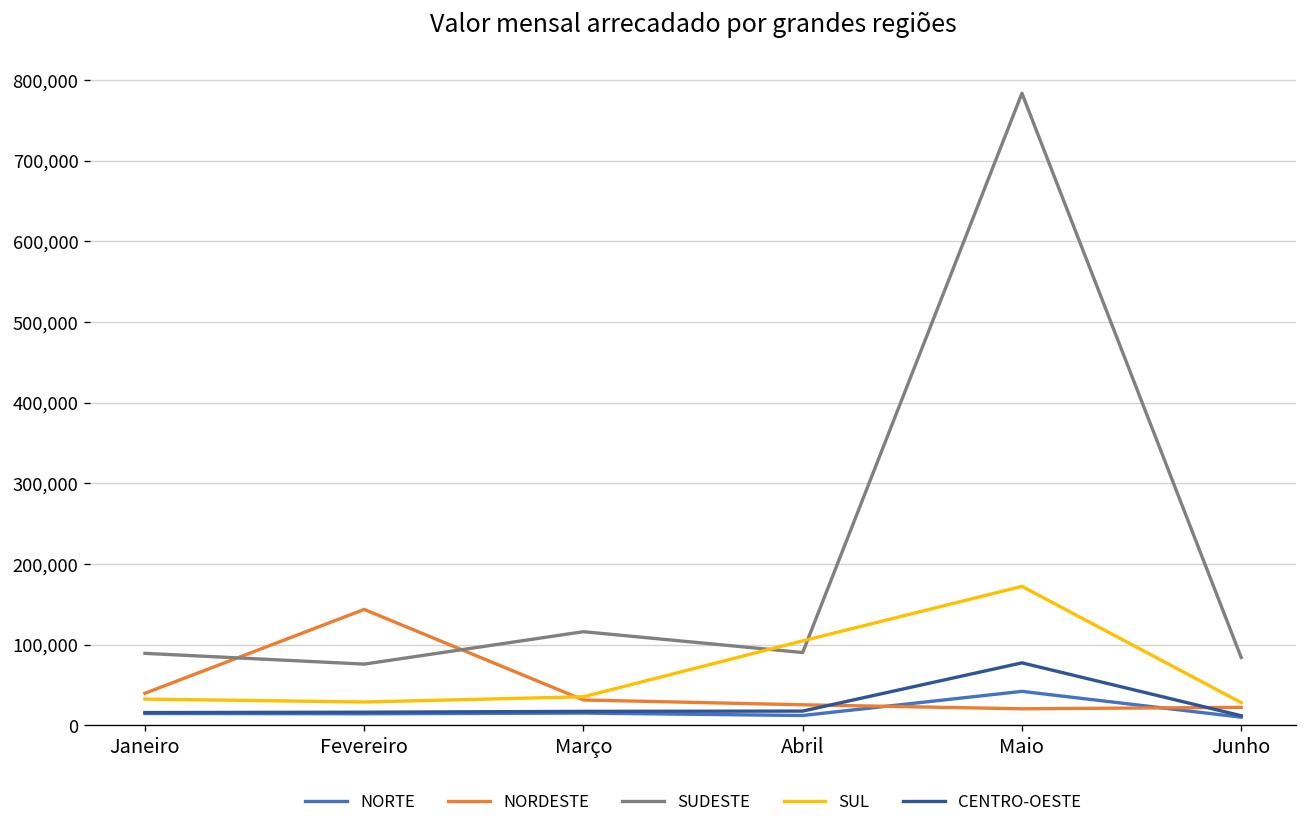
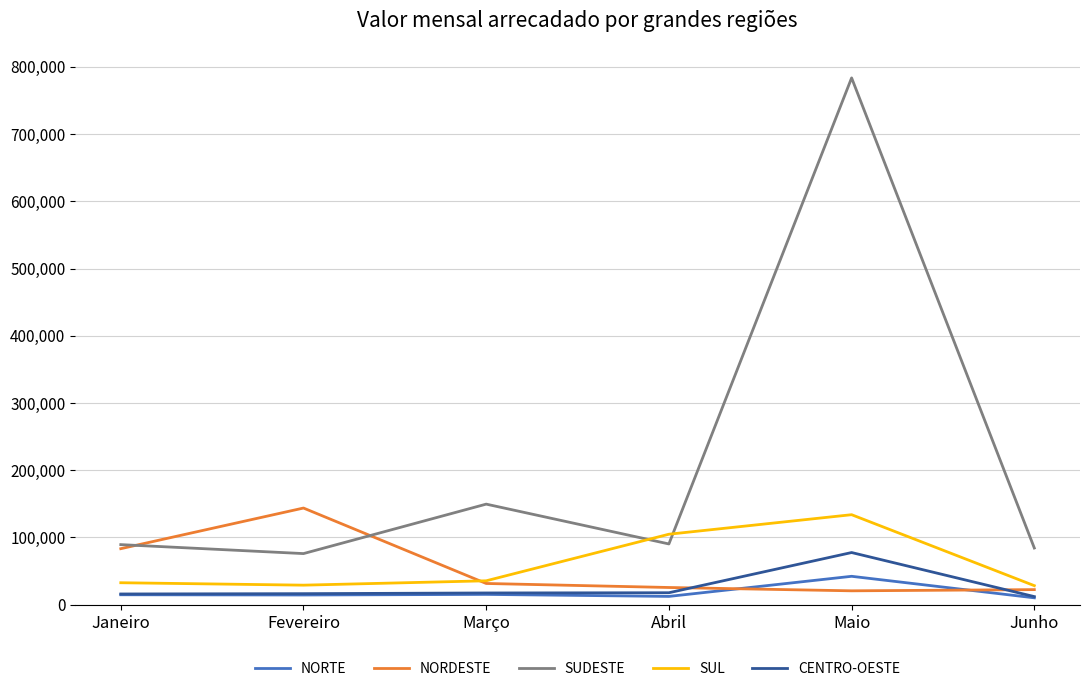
NORDESTE, Janeiro: 40,000 -> 80,000
SUDESTE, Março: 120,000 -> 150,000
SUL, Maio: 170,000 -> 130,000
